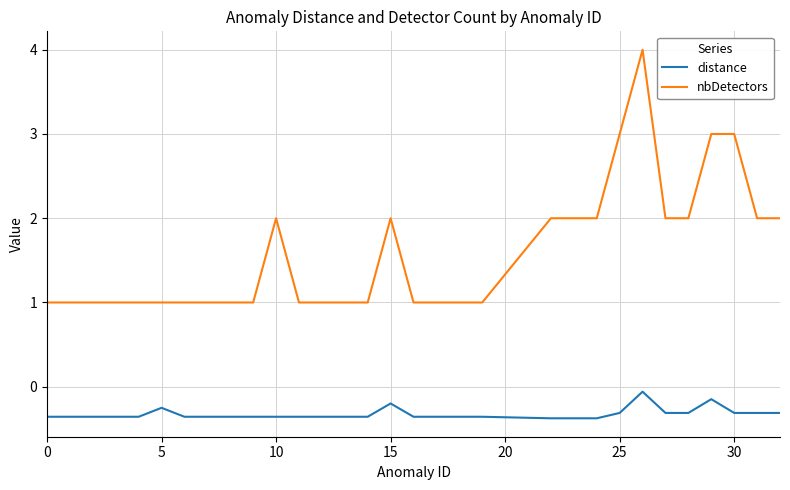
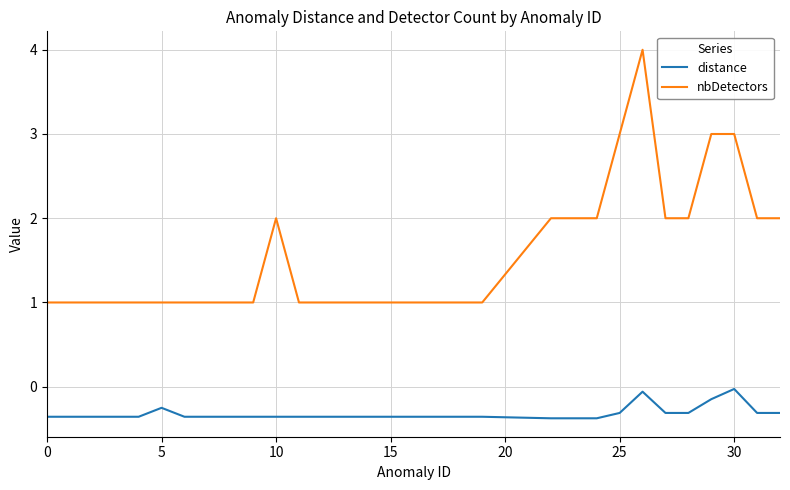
distance, 15: -0.2 -> -0.4
nbDetectors, 15: 2 -> 1
distance, 30: -0.3 -> 0.0
